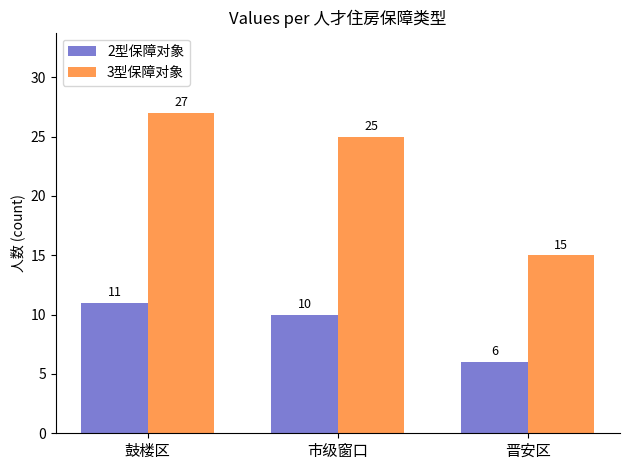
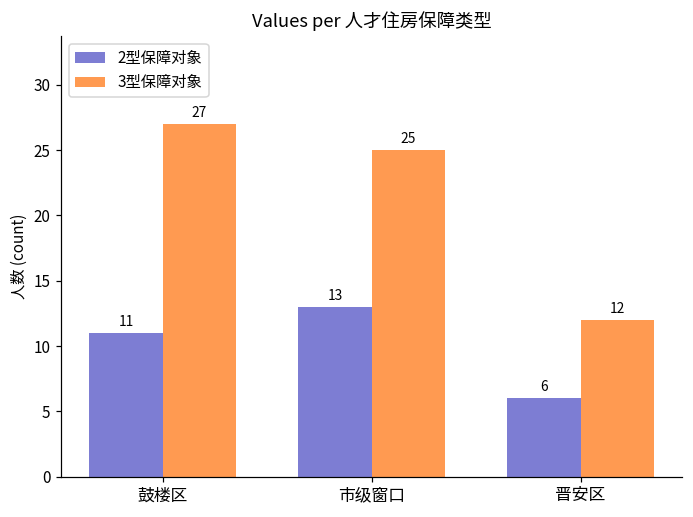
2型保障对象, 市级窗口: 10 -> 13
3型保障对象, 晋安区: 15 -> 12
